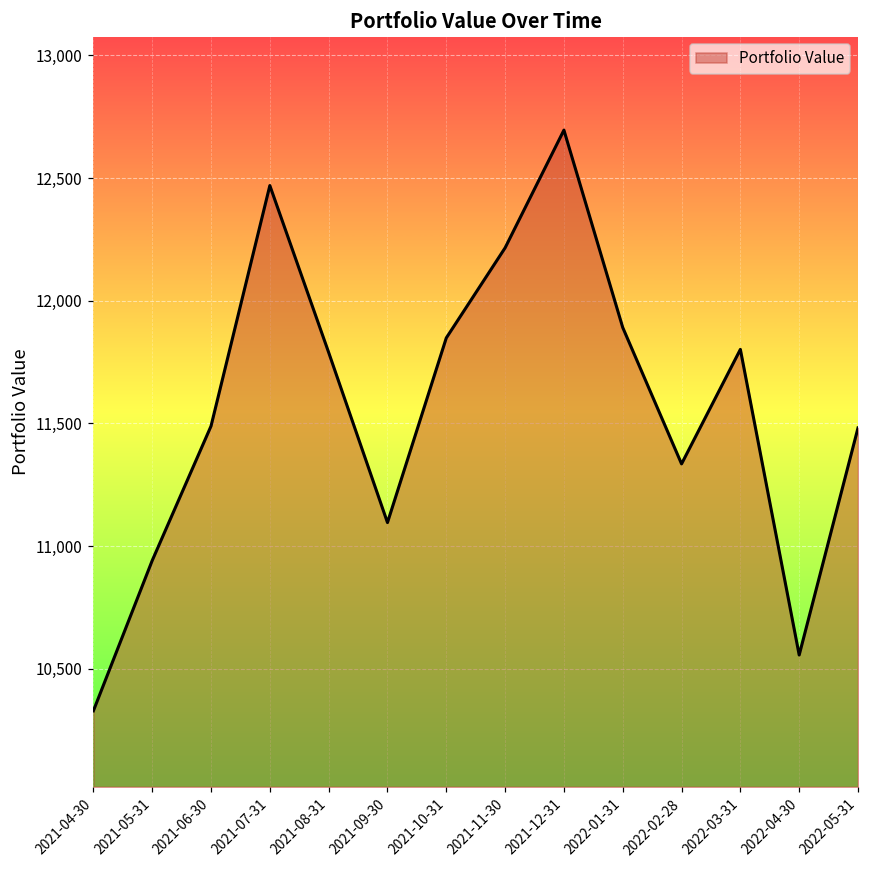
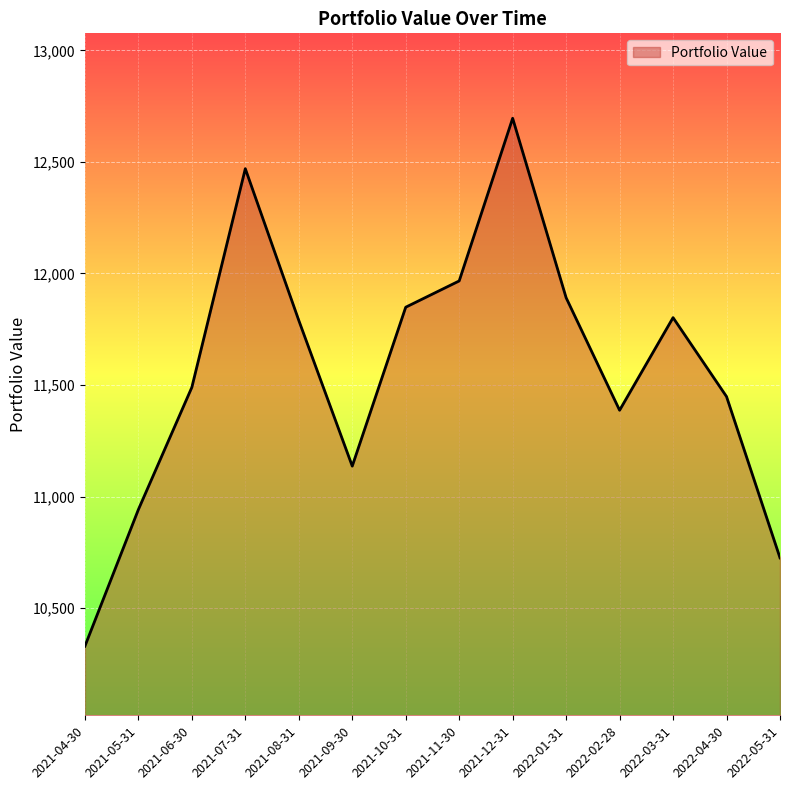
2021-09-30: 11,100 -> 11,140
2021-11-30: 12,220 -> 11,970
2022-02-28: 11,340 -> 11,390
2022-04-30: 10,560 -> 11,450
2022-05-31: 11,480 -> 10,730
